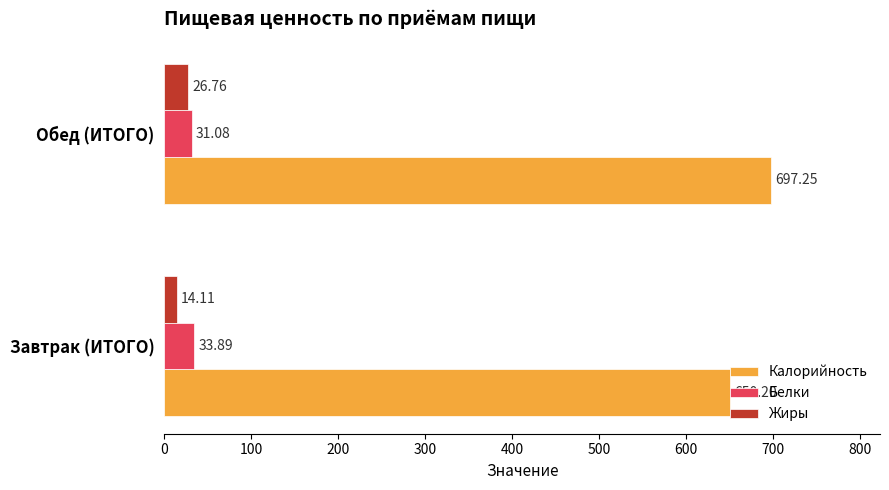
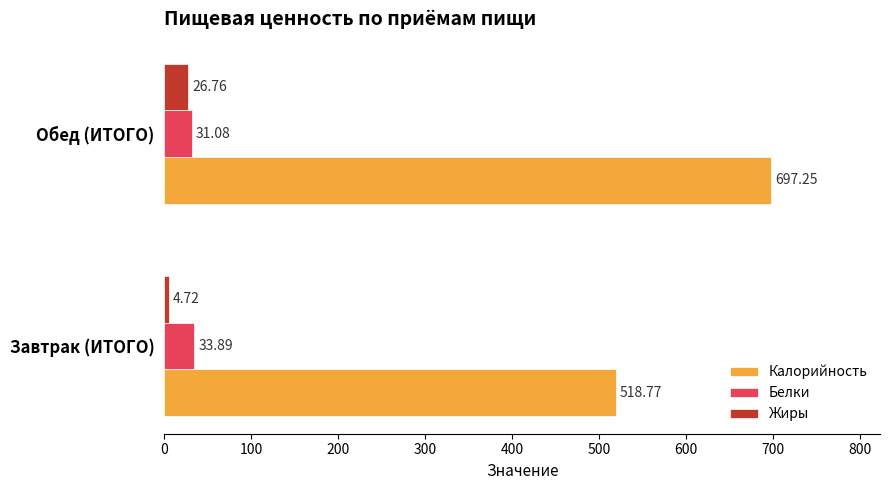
Жиры, Завтрак (ИТОГО): 14.11 -> 4.72
Калорийность, Завтрак (ИТОГО): 650.20 -> 518.77
